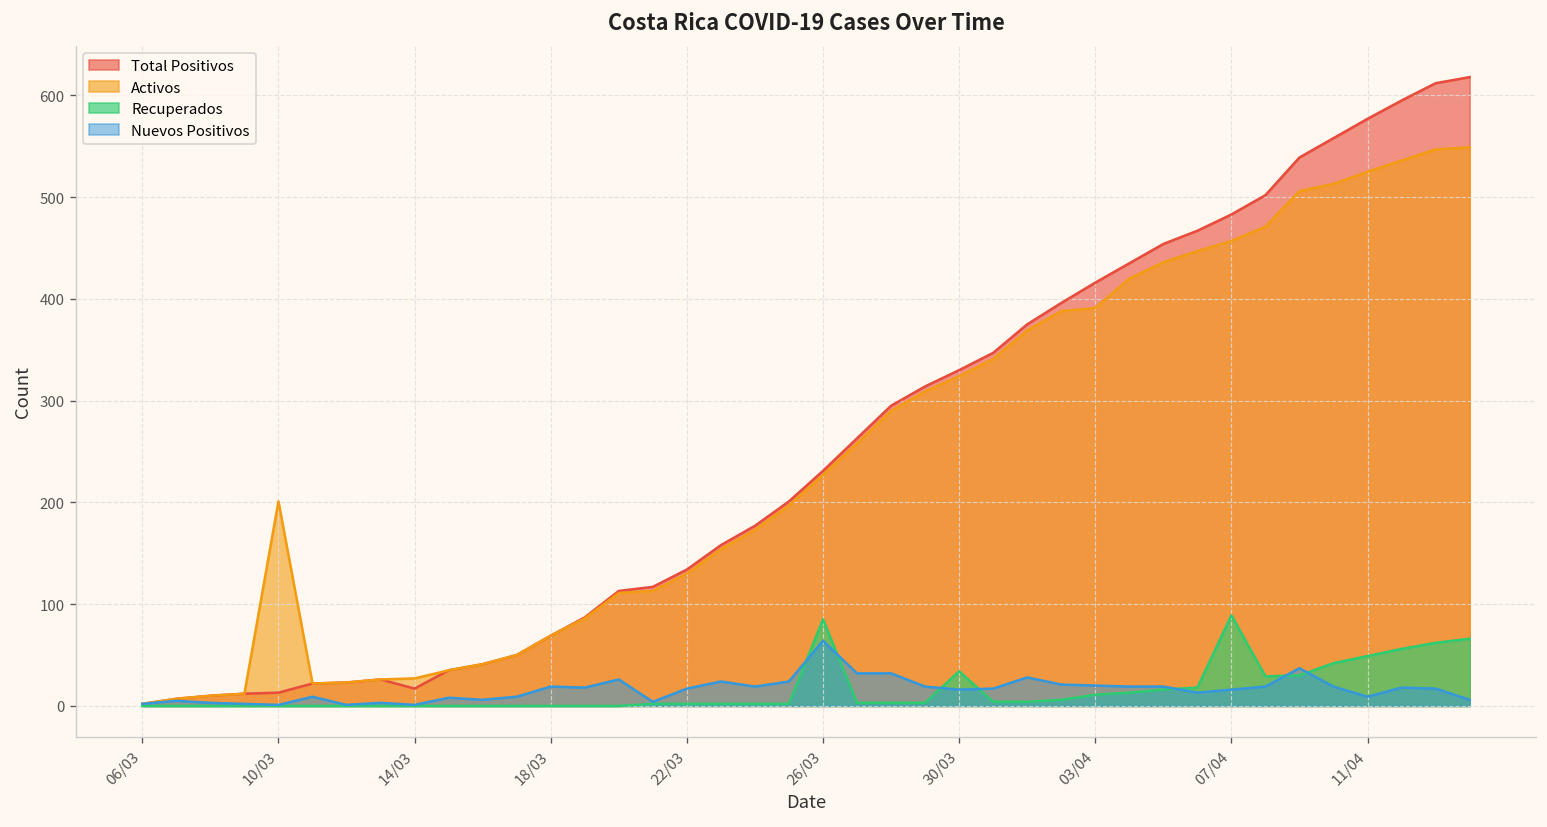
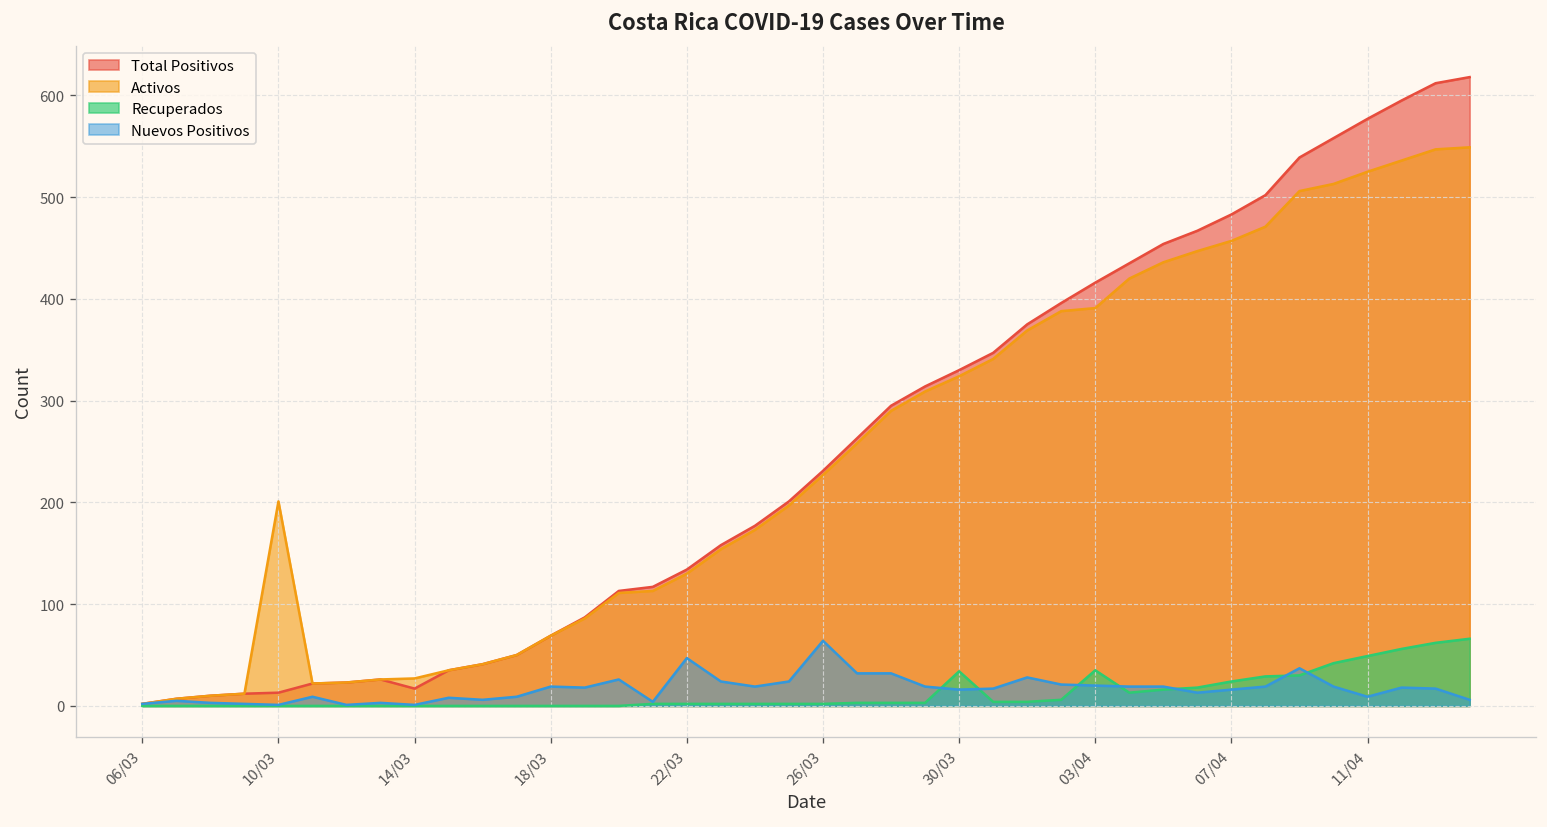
Nuevos Positivos, 22/03: 20 -> 50
Recuperados, 26/03: 90 -> 0
Recuperados, 03/04: 10 -> 40
Recuperados, 07/04: 90 -> 20
